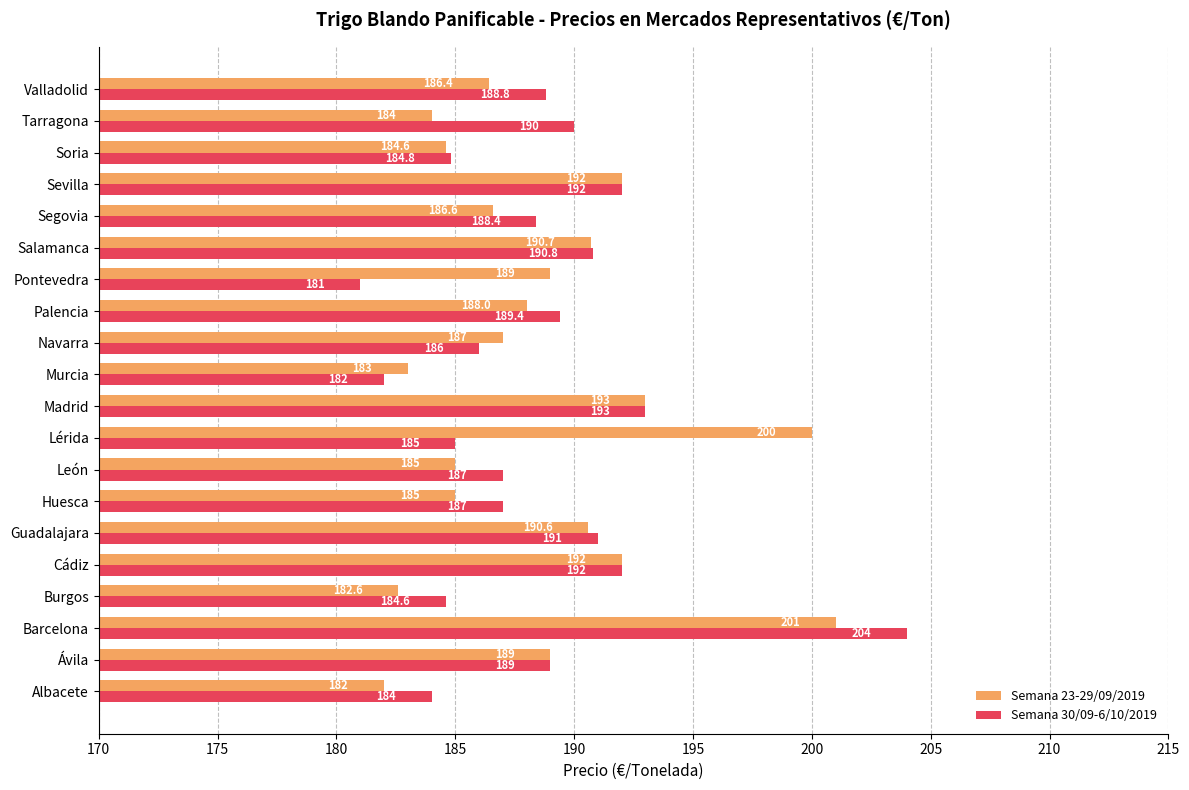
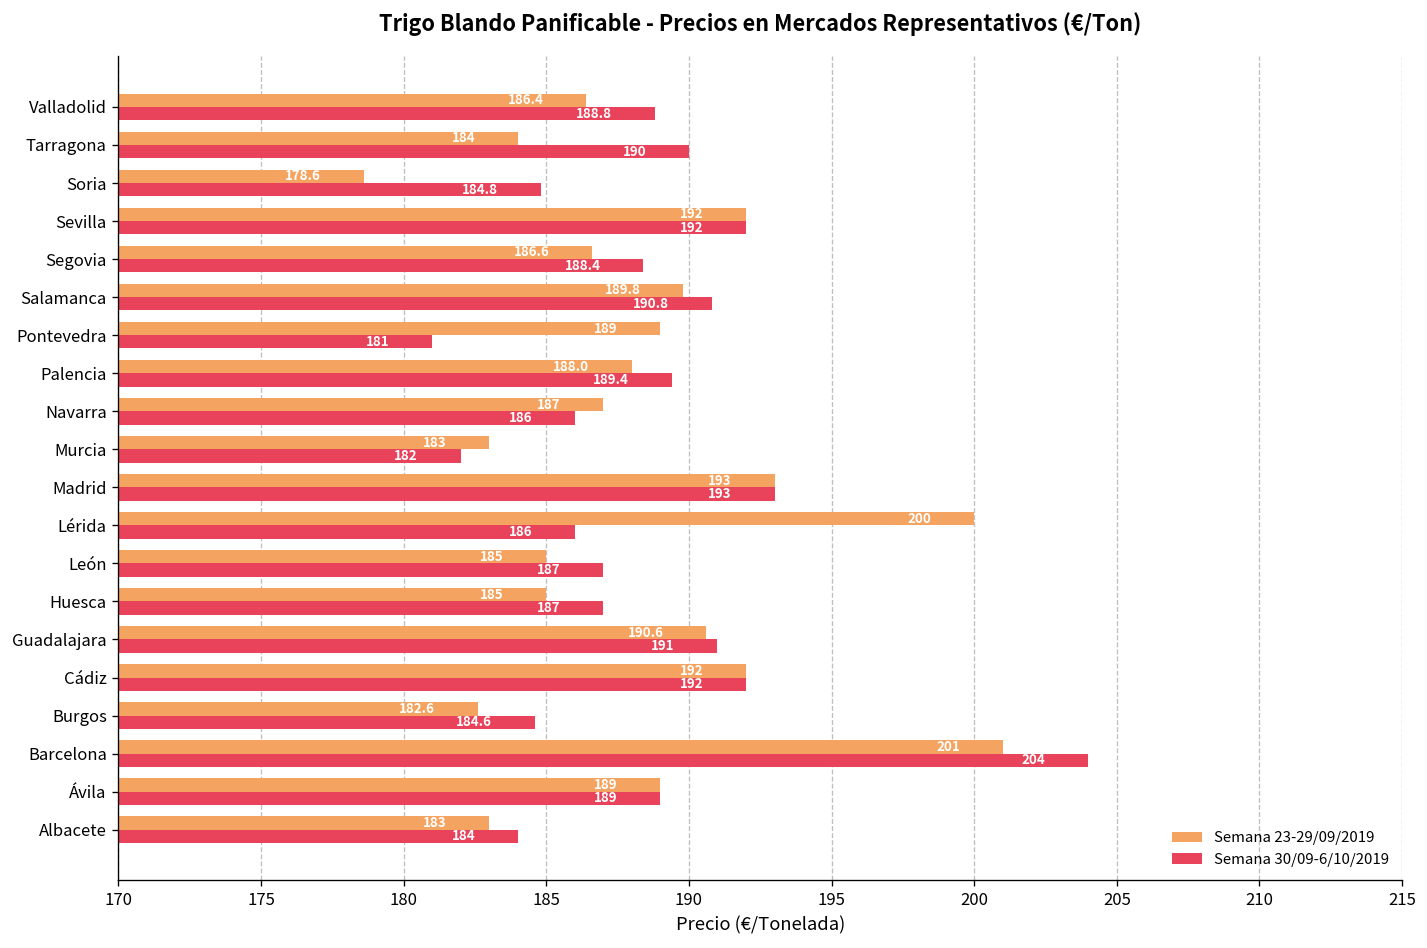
Semana 23-29/09/2019, Soria: 184.6 -> 178.6
Semana 23-29/09/2019, Salamanca: 190.7 -> 189.8
Semana 30/09-6/10/2019, Lérida: 185 -> 186
Semana 23-29/09/2019, Albacete: 182 -> 183
